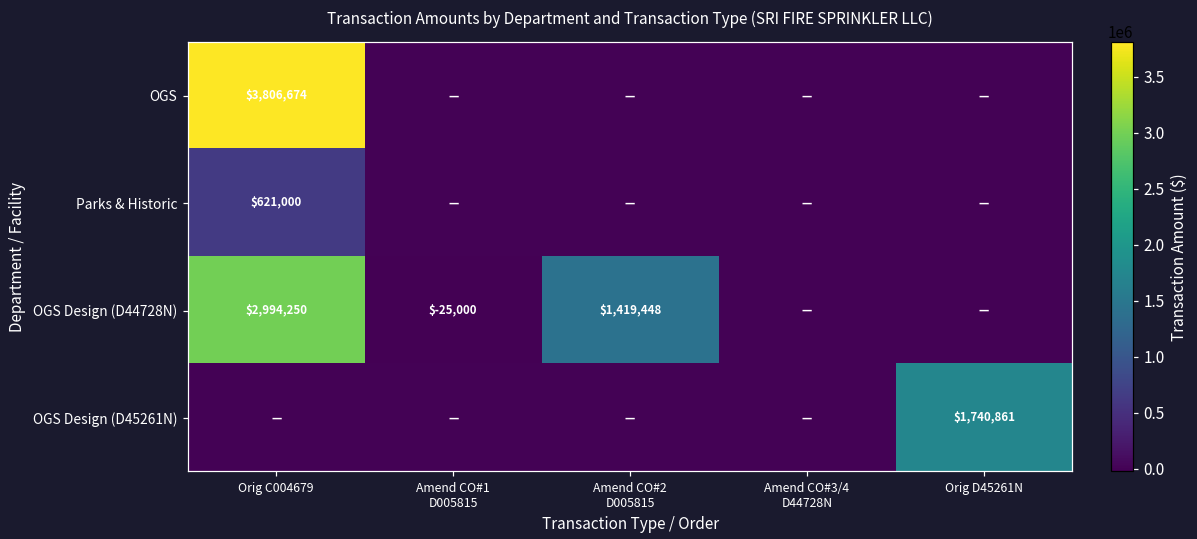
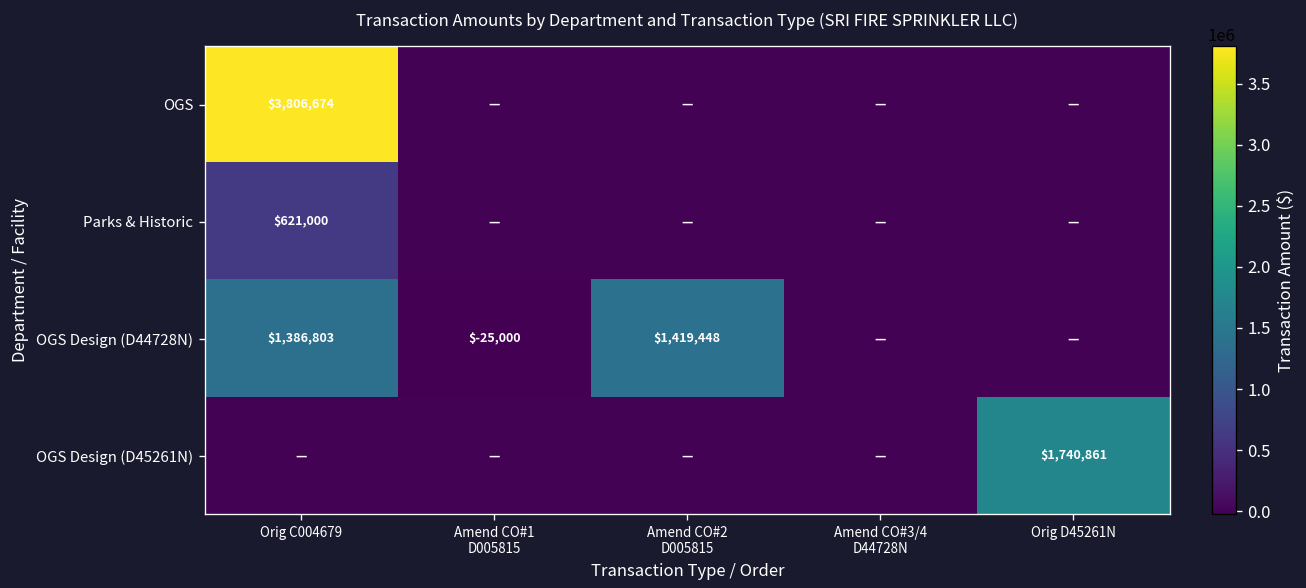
OGS Design (D44728N), Orig C004679: $2,994,250 -> $1,386,803
